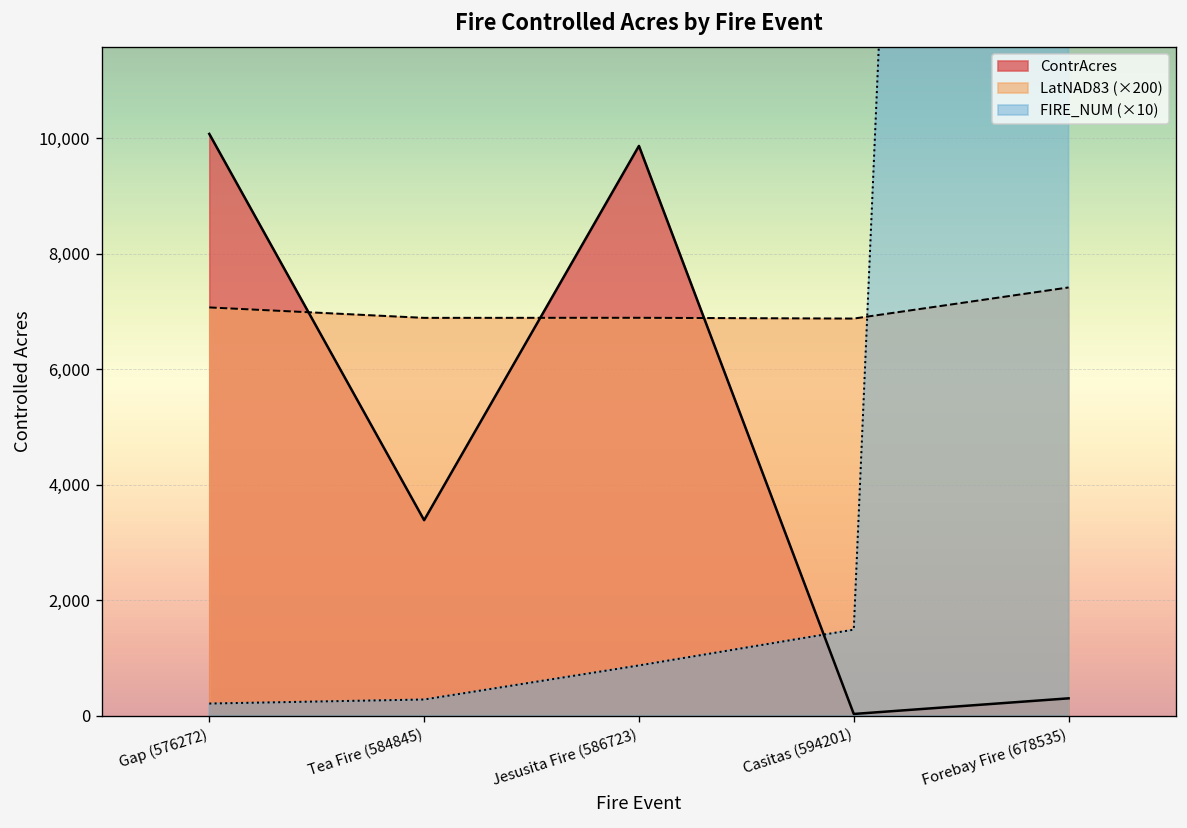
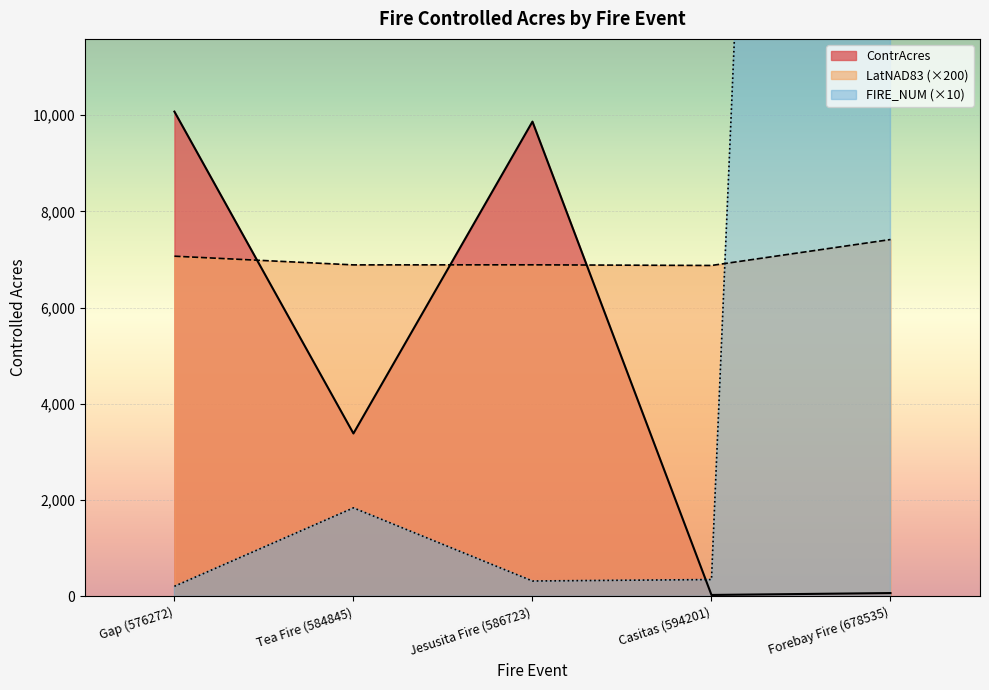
FIRE_NUM (×10), Tea Fire (584845): 300 -> 1,800
FIRE_NUM (×10), Jesusita Fire (586723): 900 -> 300
FIRE_NUM (×10), Casitas (594201): 1,500 -> 400
ContrAcres, Forebay Fire (678535): 300 -> 100
